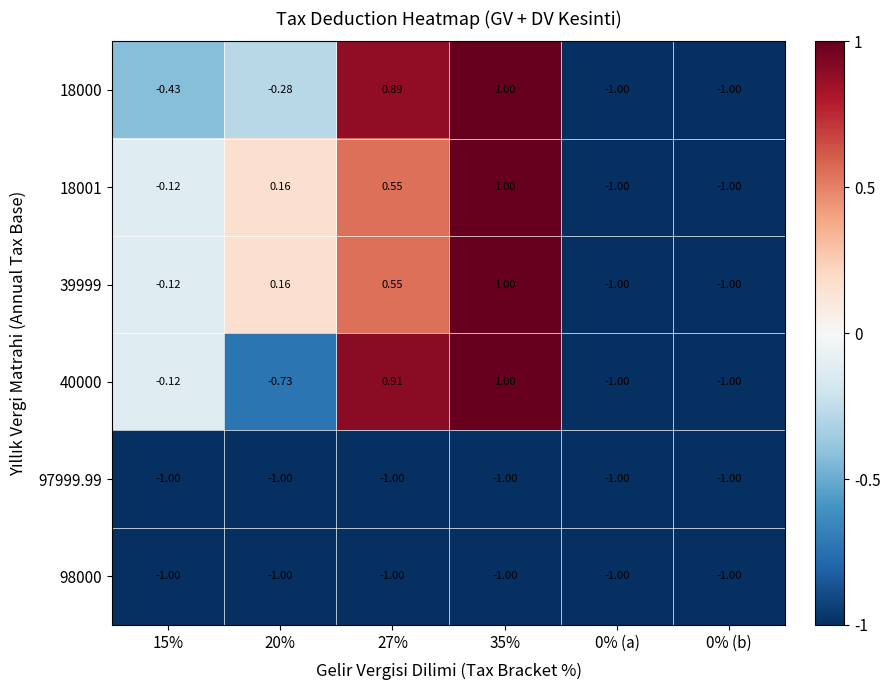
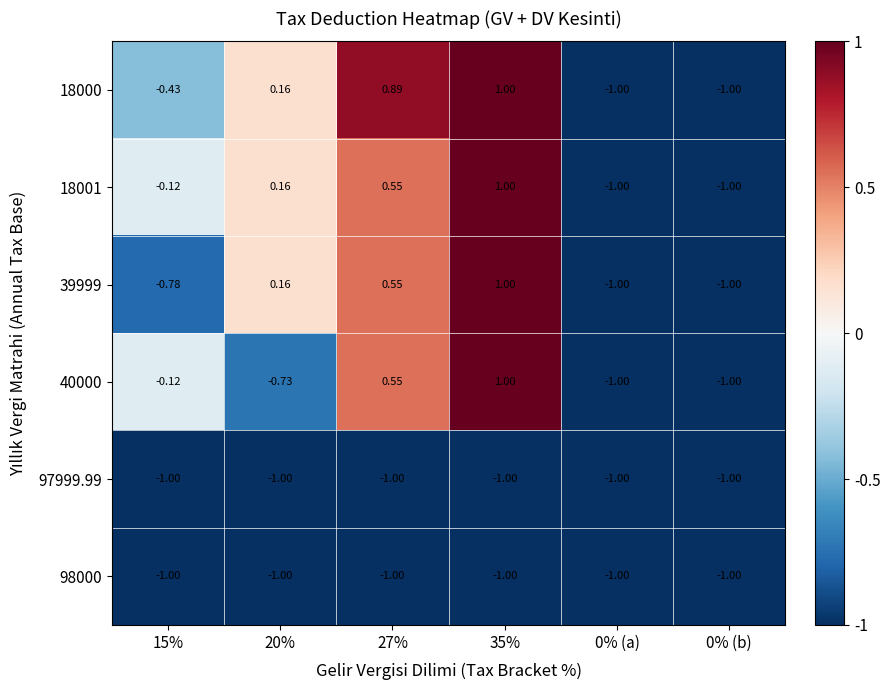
18000, 20%: -0.28 -> 0.16
39999, 15%: -0.12 -> -0.78
40000, 27%: 0.91 -> 0.55
